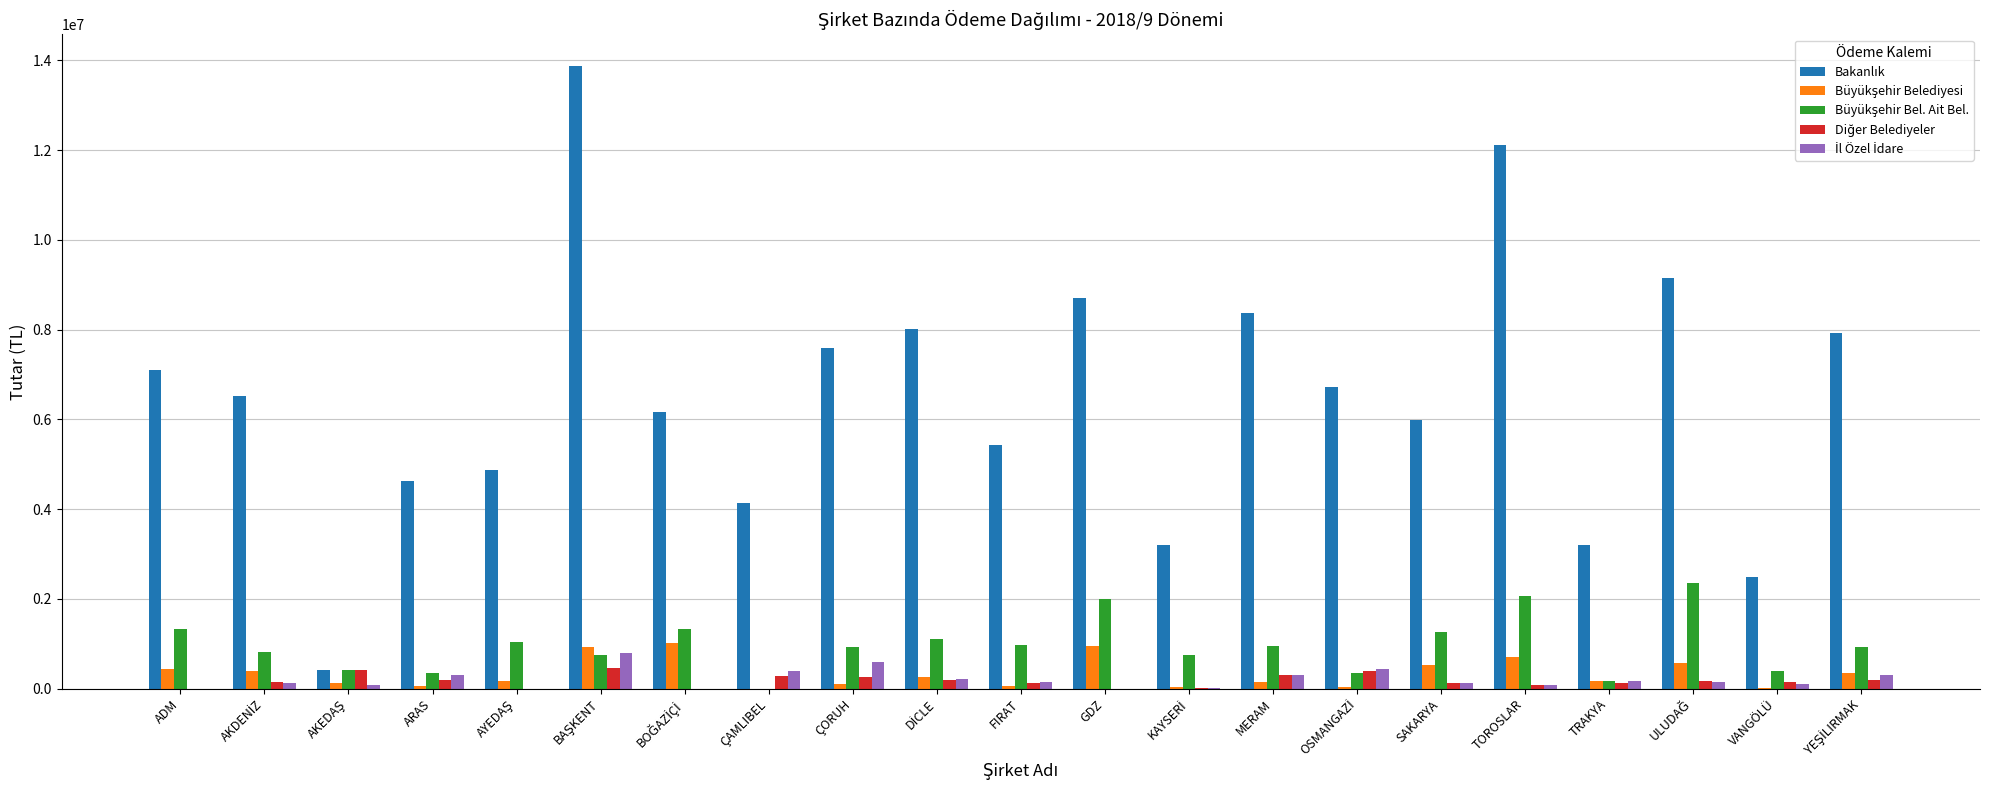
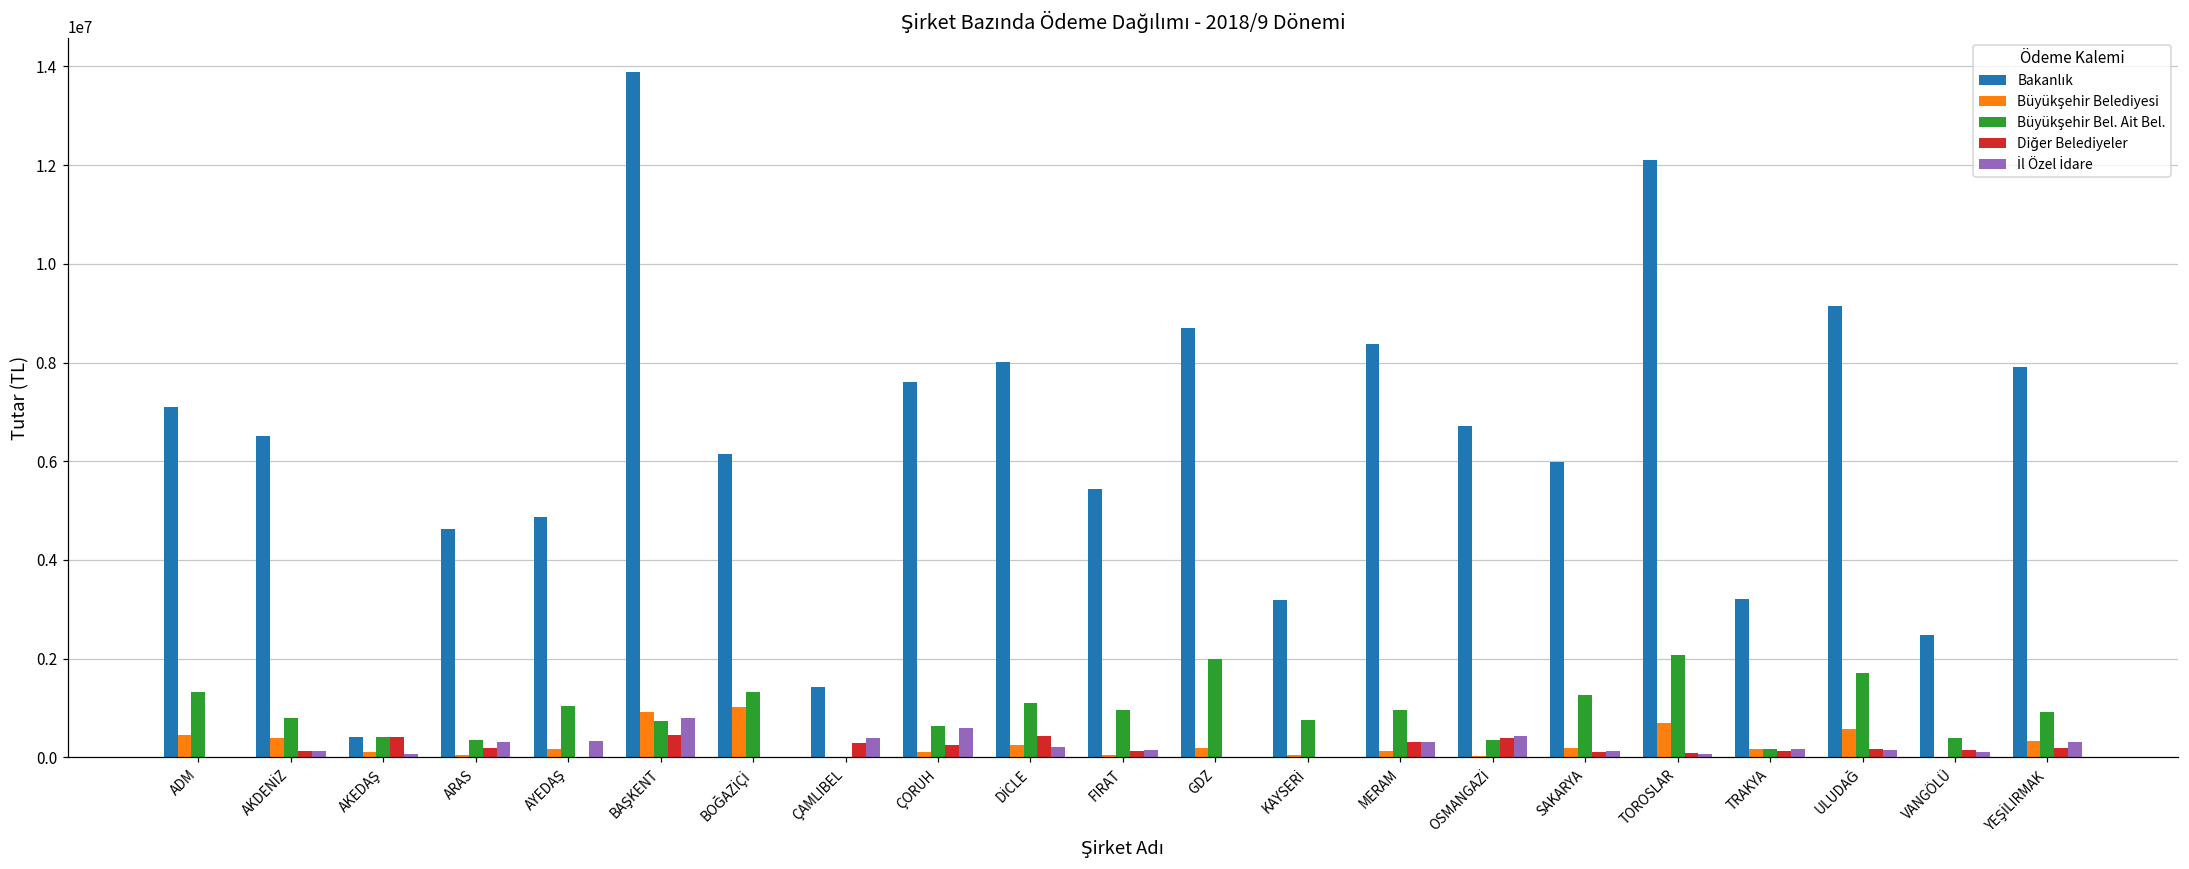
İl Özel İdare, AYEDAŞ: 0 -> 300000
Bakanlık, ÇAMLIBEL: 4100000 -> 1400000
Büyükşehir Bel. Ait Bel., ÇORUH: 900000 -> 600000
Diğer Belediyeler, DİCLE: 200000 -> 400000
Büyükşehir Belediyesi, GDZ: 900000 -> 200000
Büyükşehir Belediyesi, SAKARYA: 500000 -> 200000
Büyükşehir Bel. Ait Bel., ULUDAĞ: 2400000 -> 1700000
